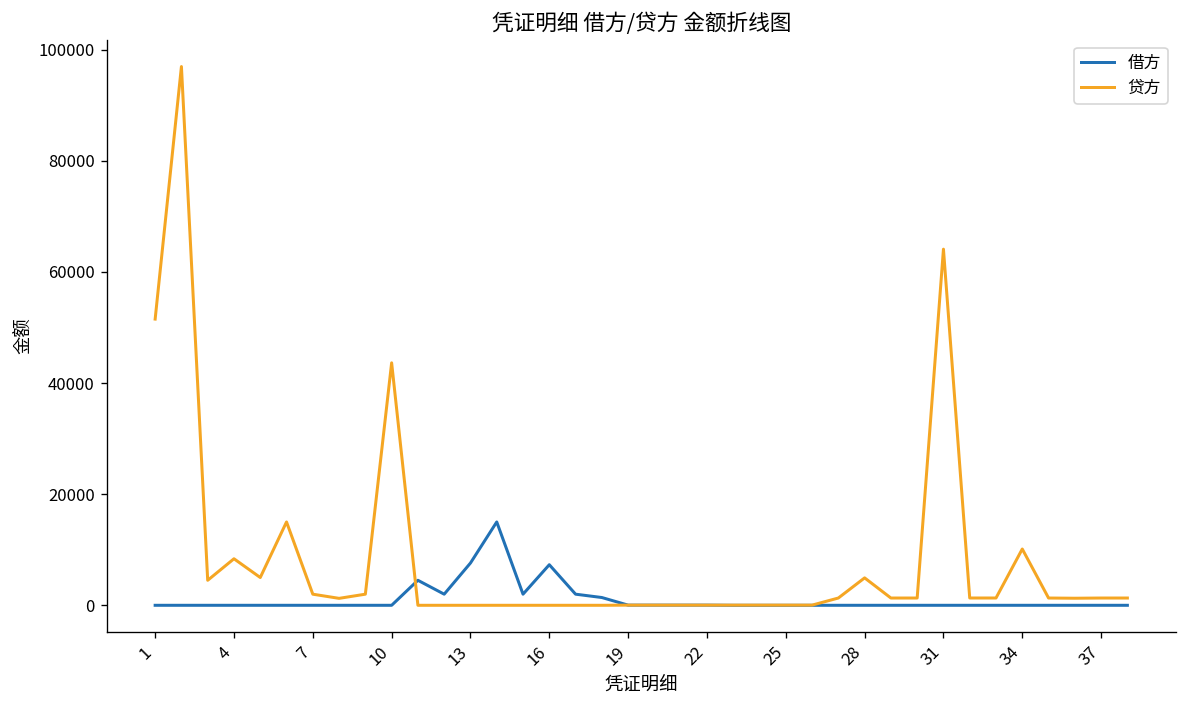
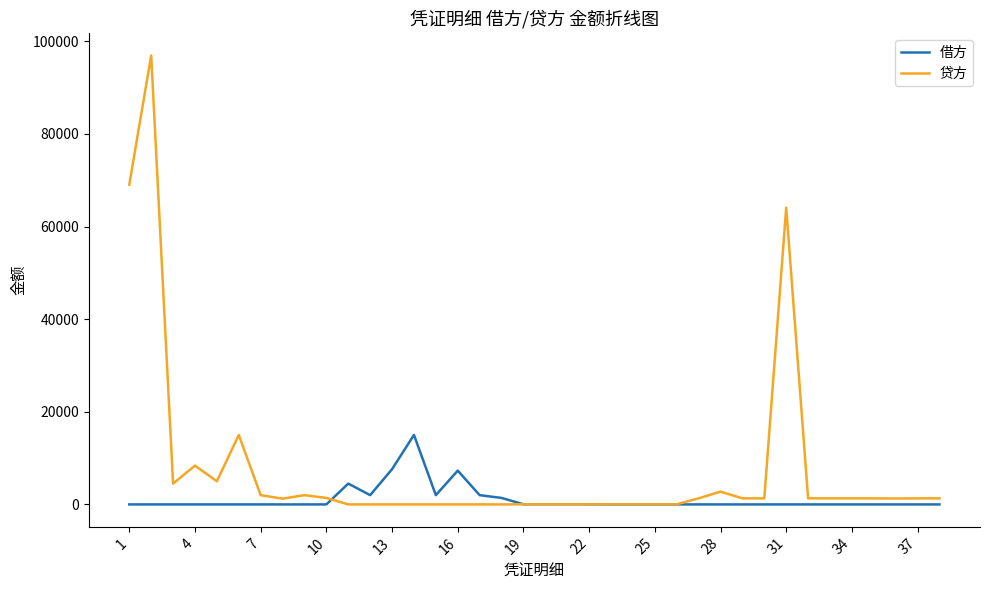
贷方, 1: 52000 -> 69000
贷方, 10: 44000 -> 1000
贷方, 28: 5000 -> 3000
贷方, 34: 10000 -> 1000
